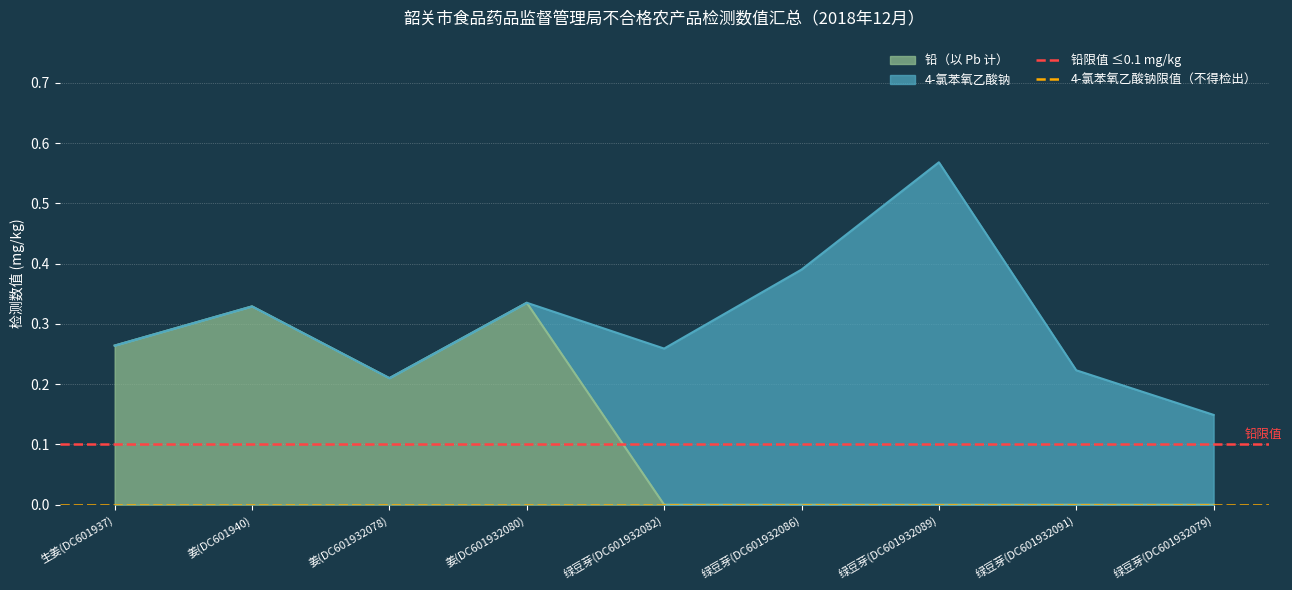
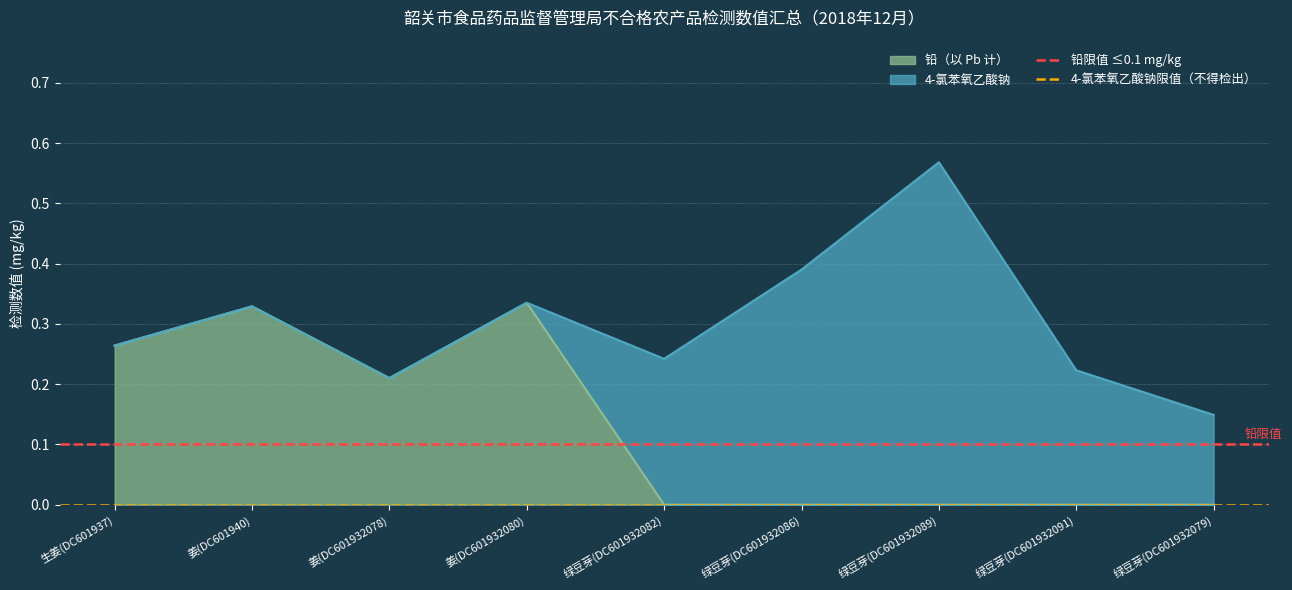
4-氯苯氧乙酸钠, 绿豆芽(DC601932082): 0.26 -> 0.24
